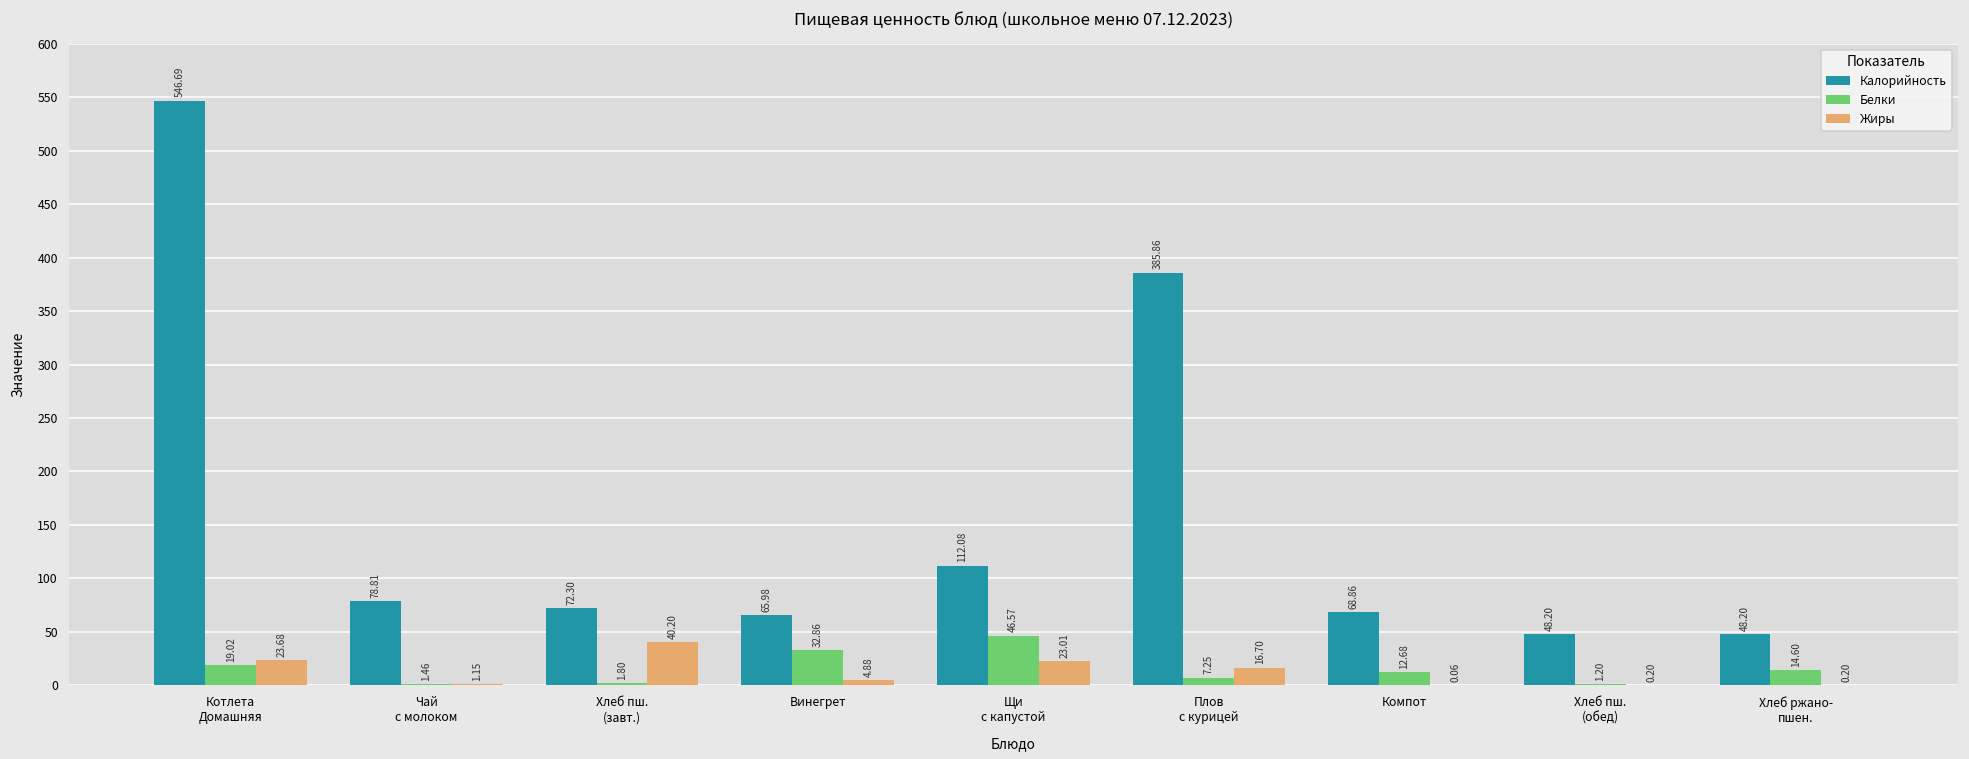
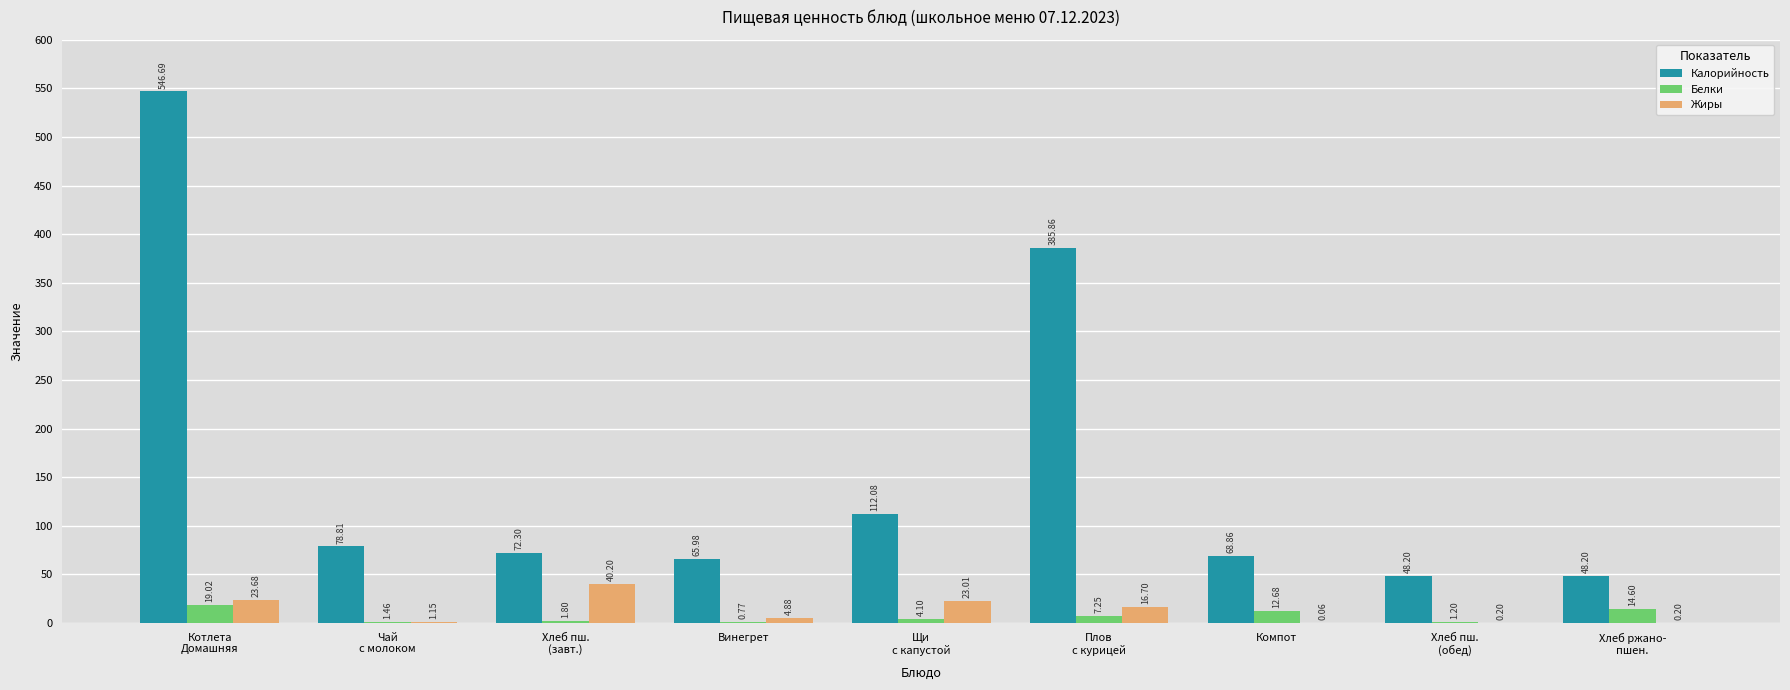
Белки, Винегрет: 32.86 -> 0.77
Белки, Щи с капустой: 46.57 -> 4.10
